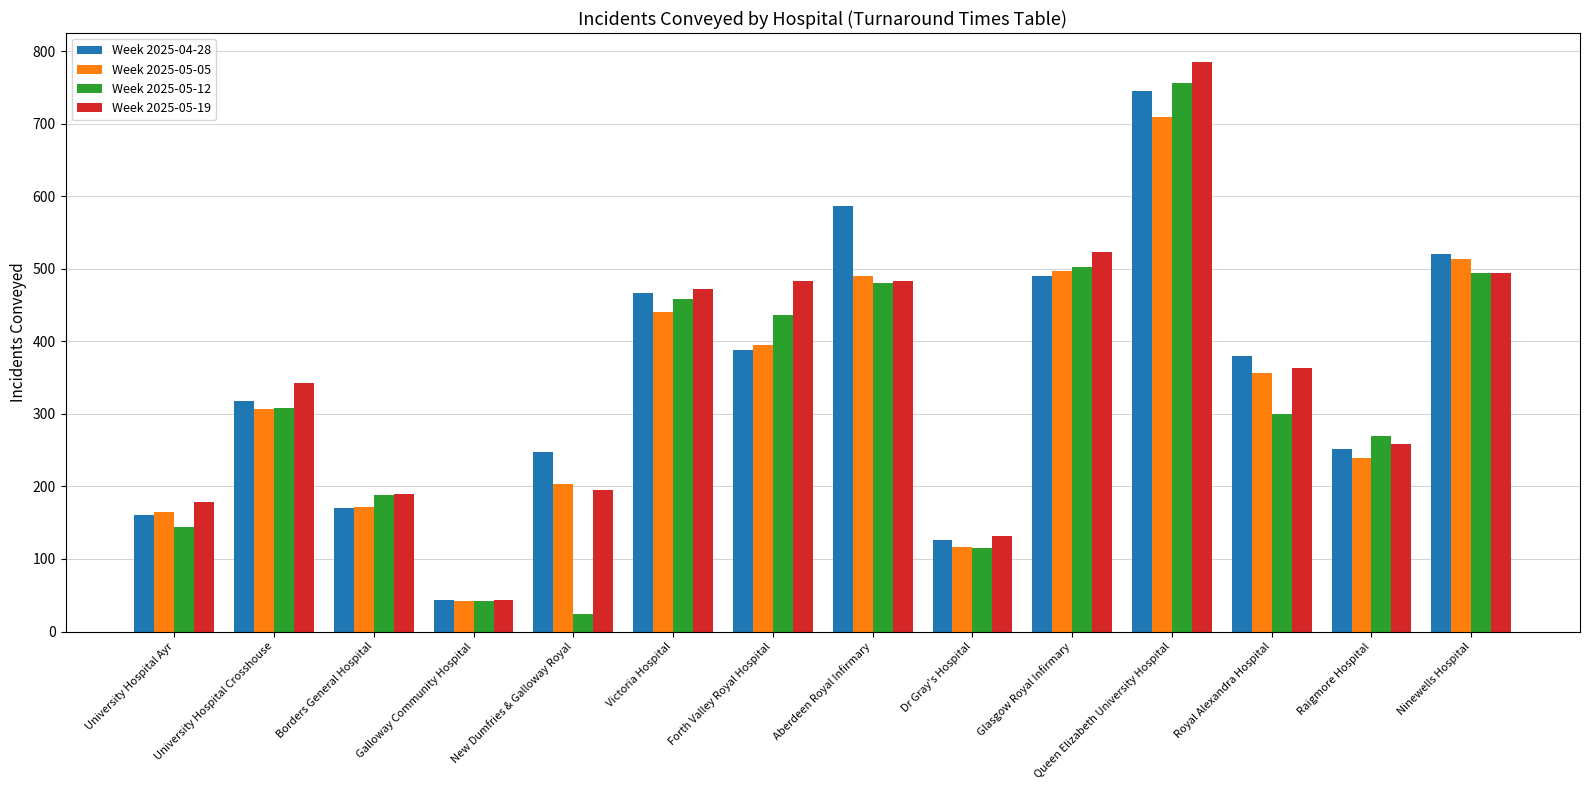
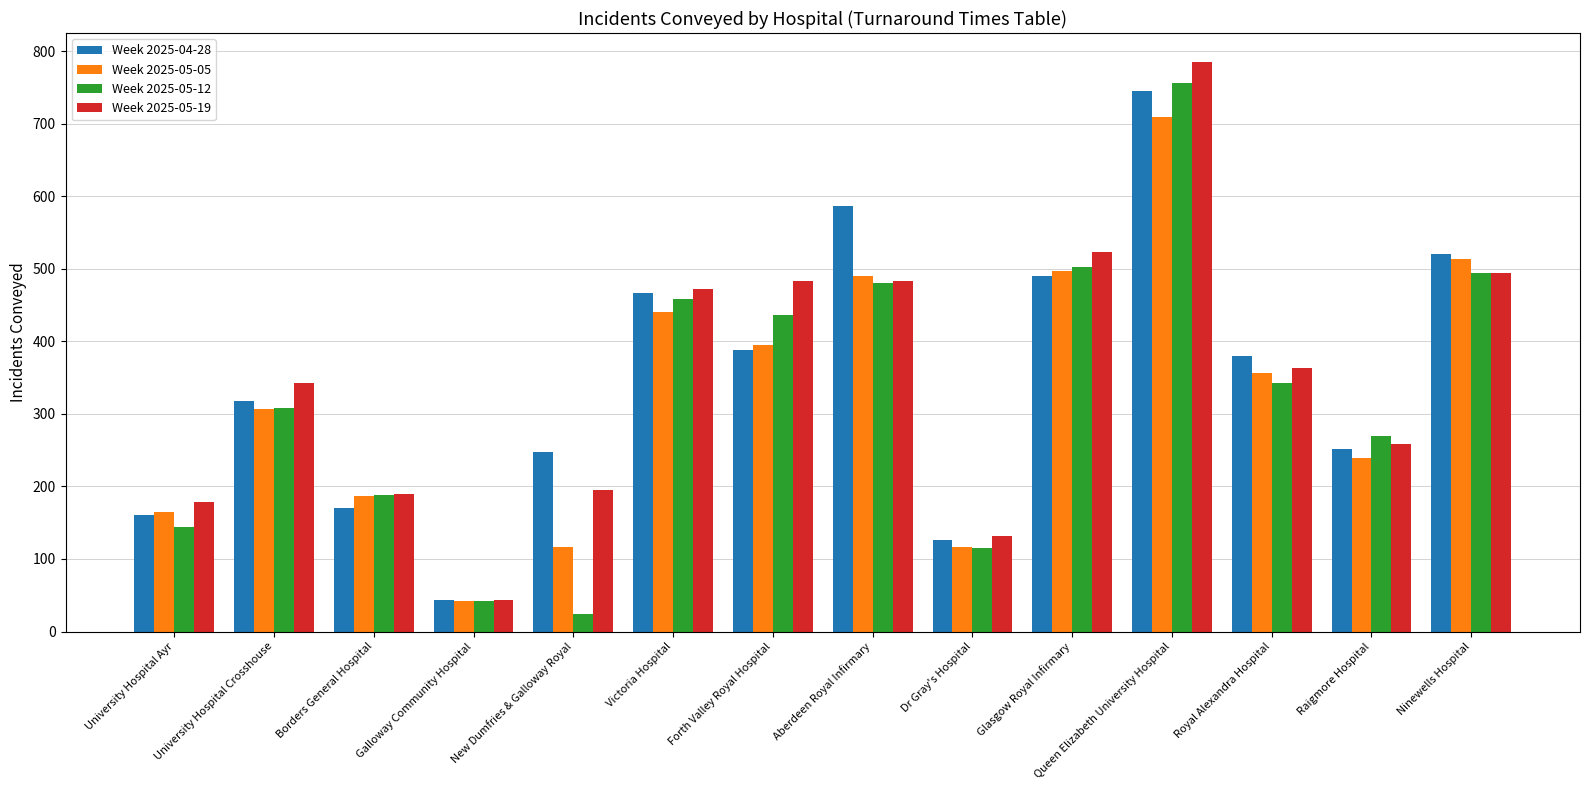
Week 2025-05-05, Borders General Hospital: 170 -> 190
Week 2025-05-05, New Dumfries & Galloway Royal: 200 -> 120
Week 2025-05-12, Royal Alexandra Hospital: 300 -> 340
